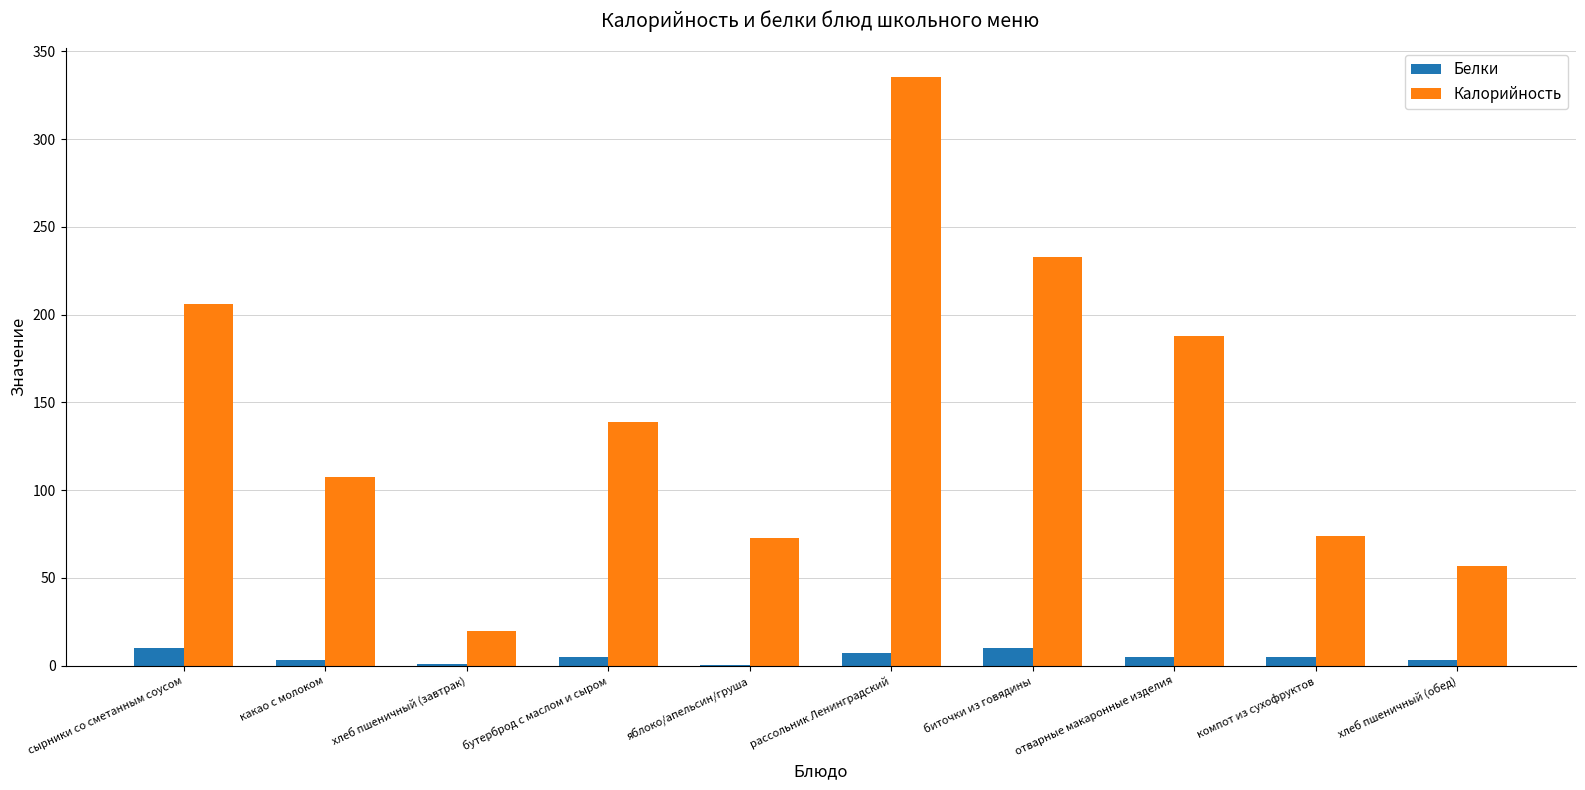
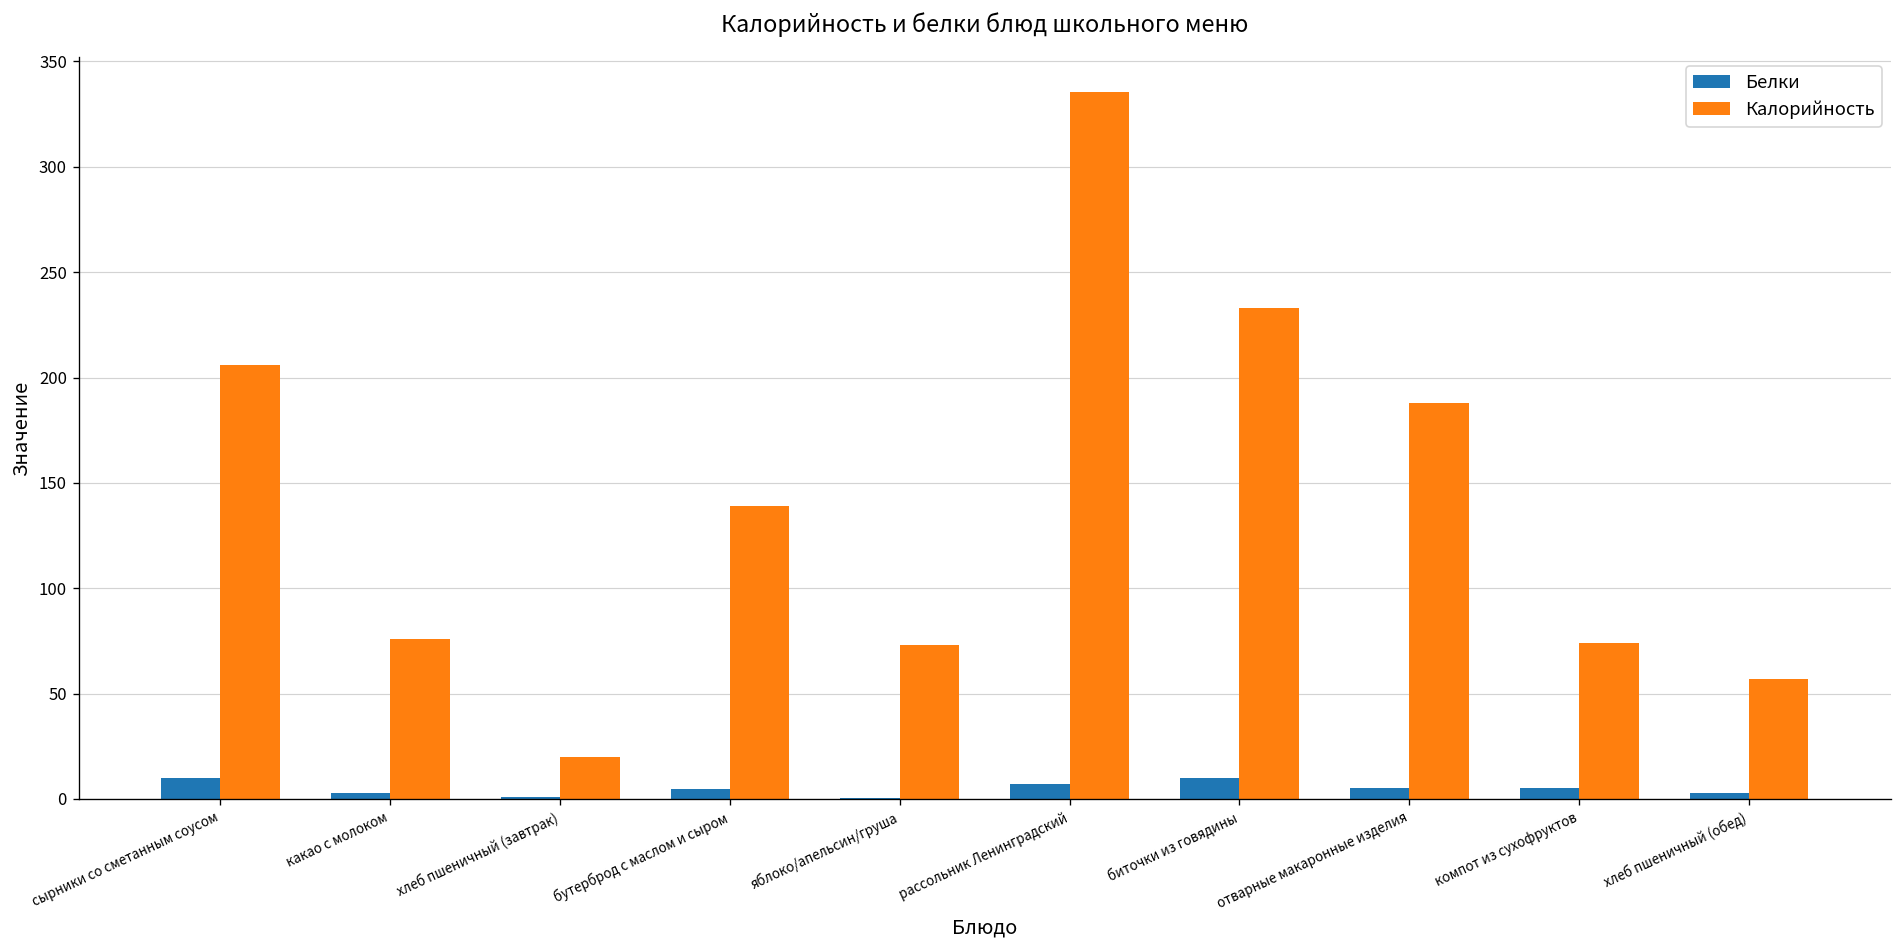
Калорийность, какао с молоком: 108 -> 76
